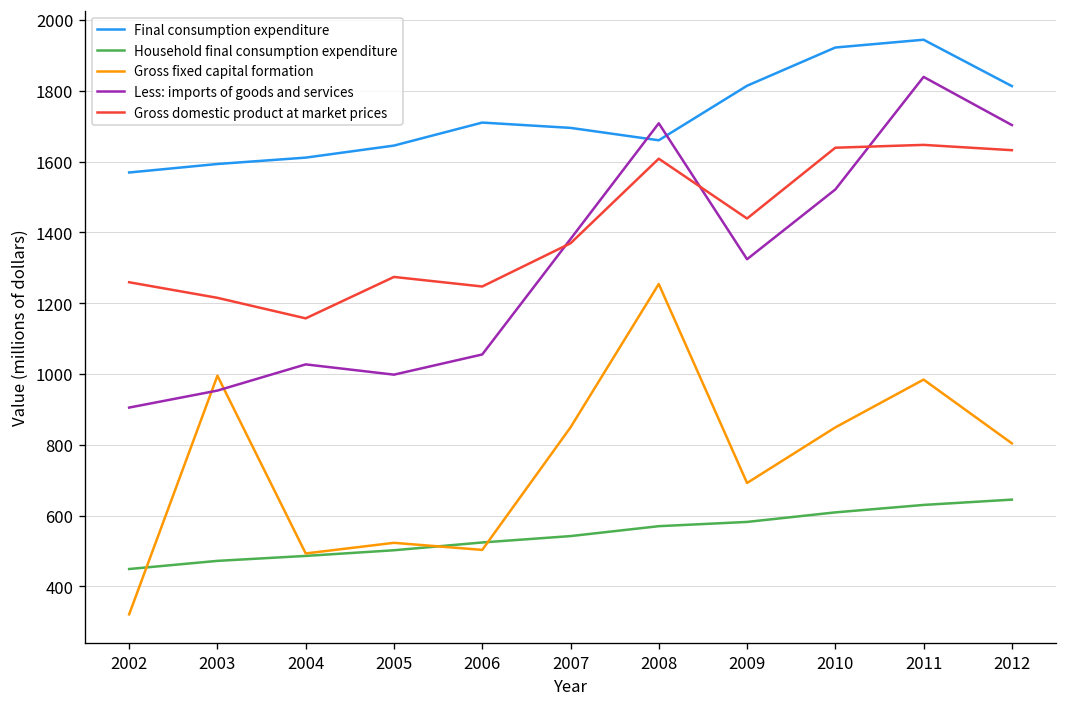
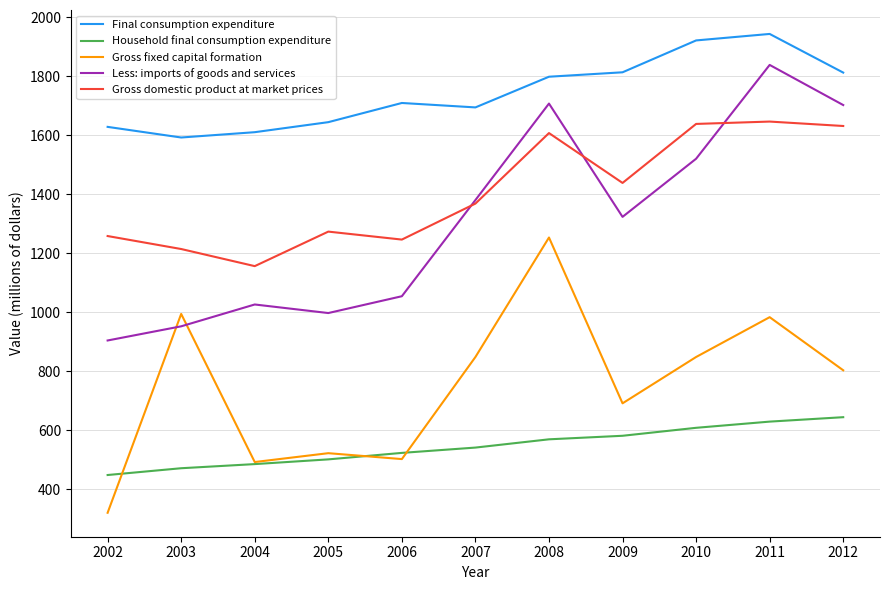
Final consumption expenditure, 2002: 1570 -> 1630
Final consumption expenditure, 2008: 1660 -> 1800
